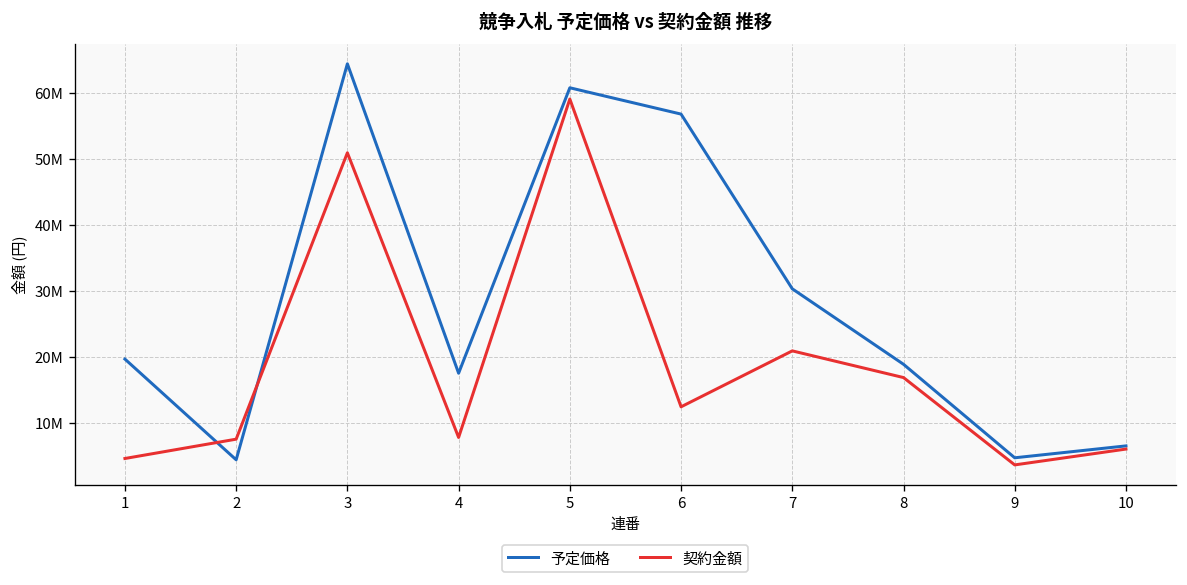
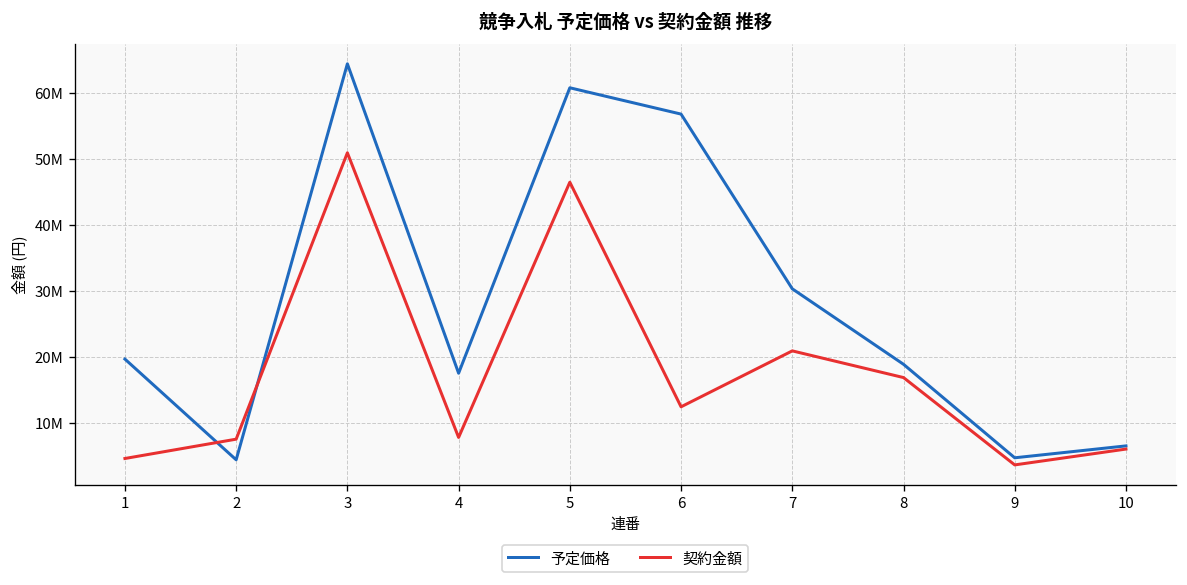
契約金額, 5: 59000000 -> 47000000
